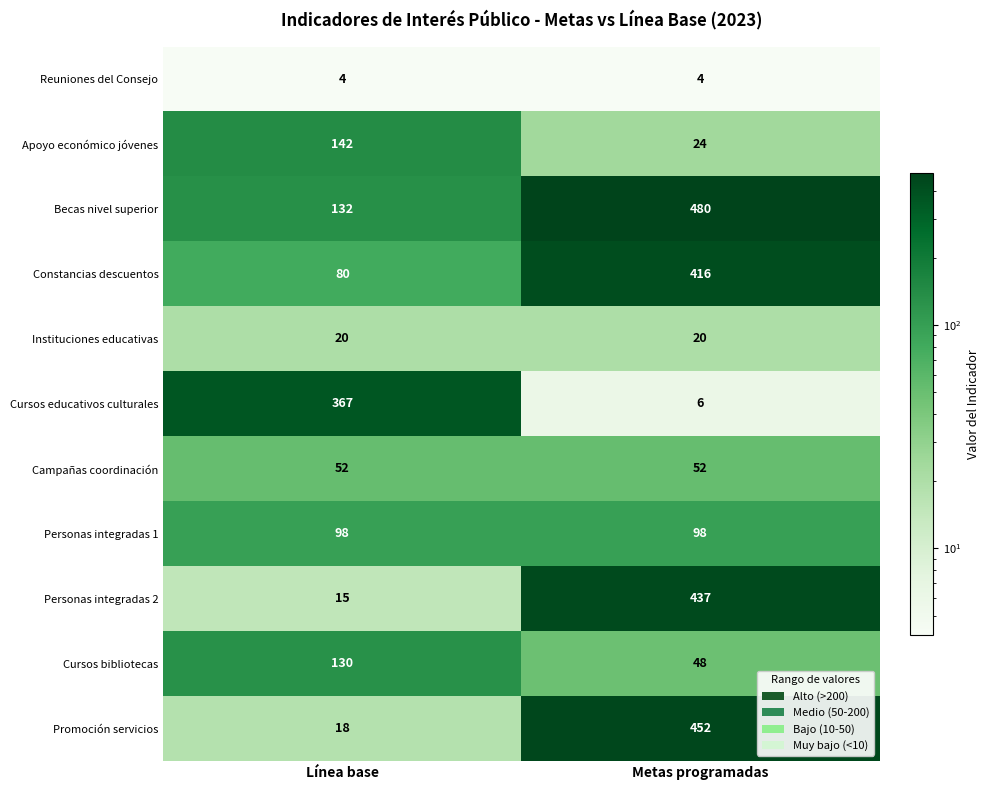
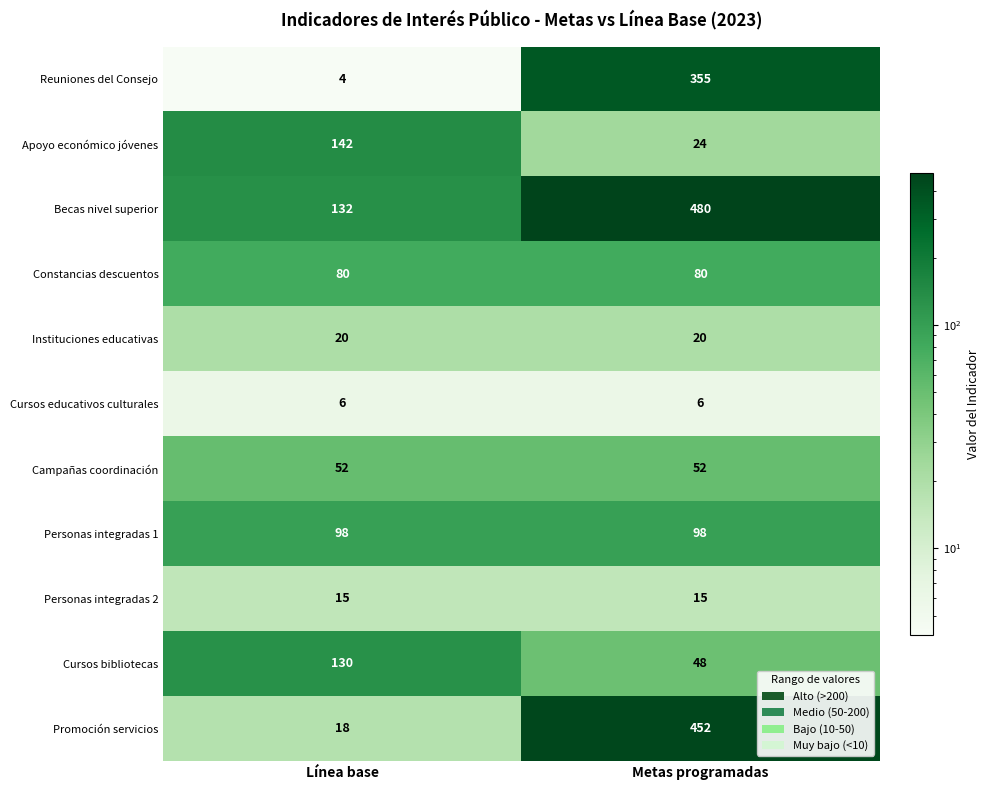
Reuniones del Consejo, Metas programadas: 4 -> 355
Constancias descuentos, Metas programadas: 416 -> 80
Cursos educativos culturales, Línea base: 367 -> 6
Personas integradas 2, Metas programadas: 437 -> 15
